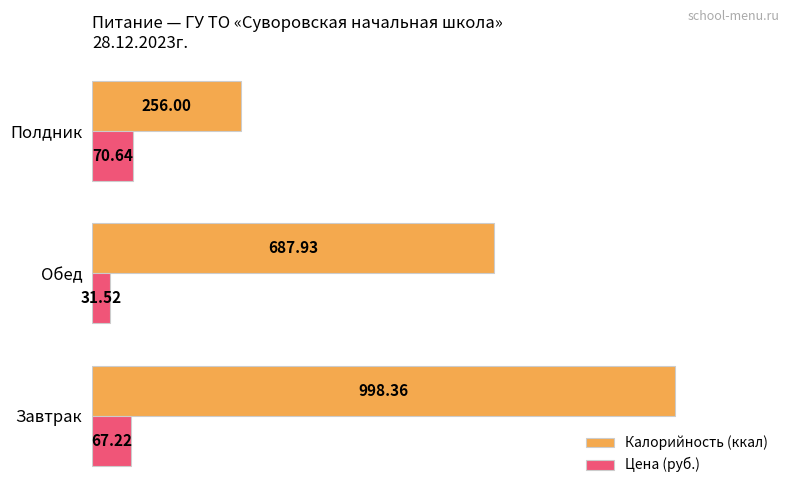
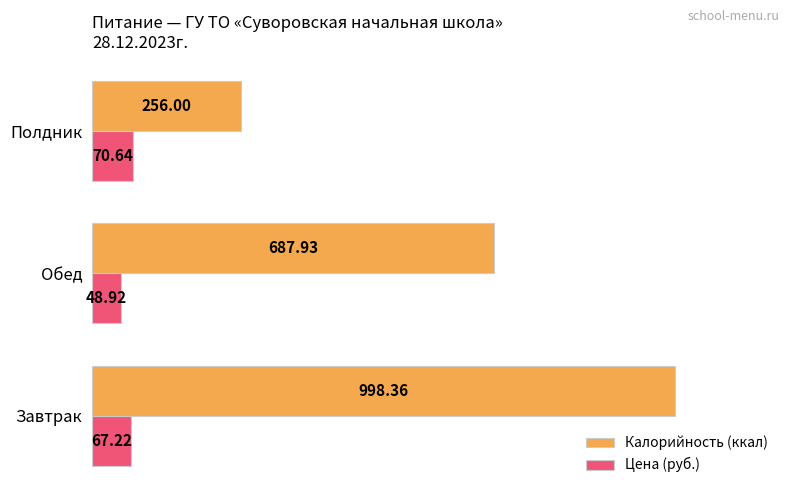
Цена (руб.), Обед: 31.52 -> 48.92
